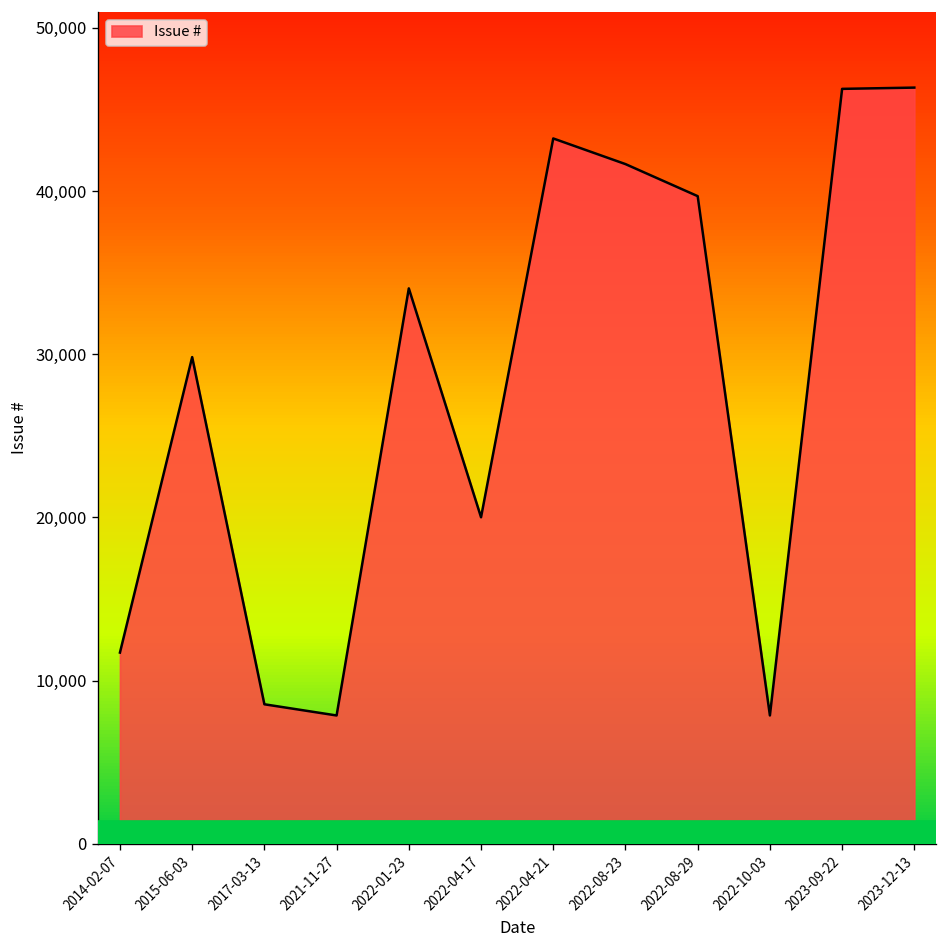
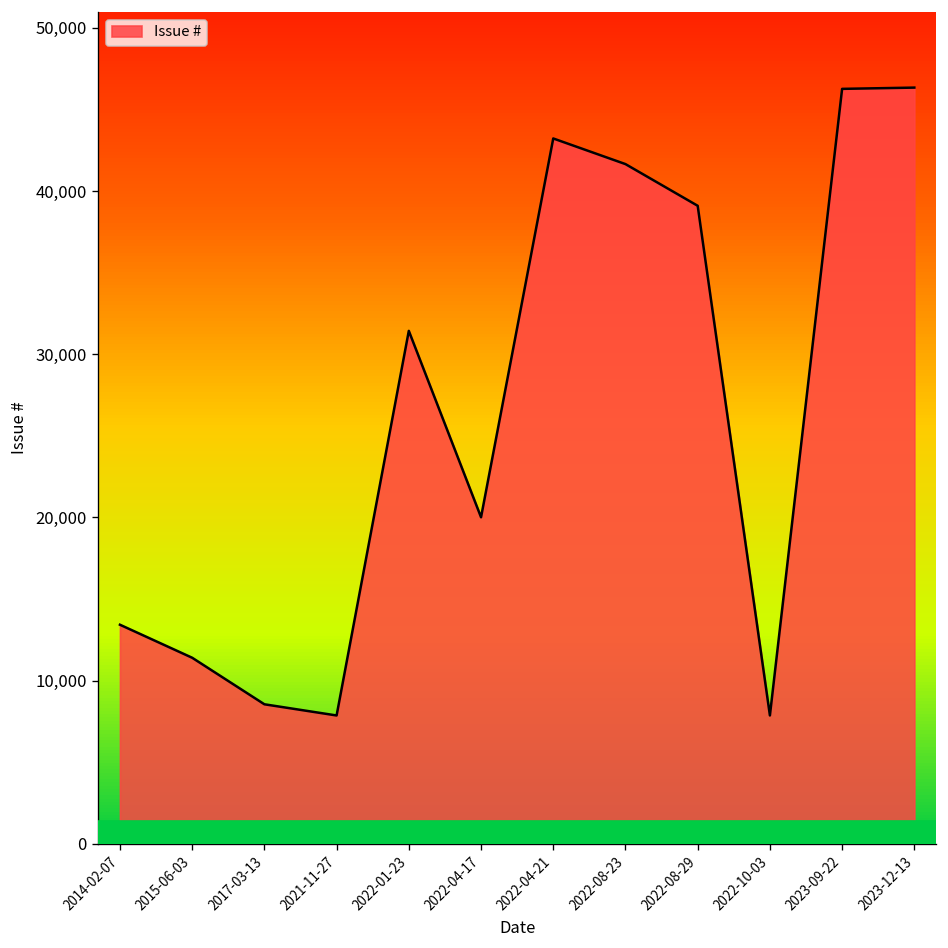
2014-02-07: 11,700 -> 13,400
2015-06-03: 29,800 -> 11,400
2022-01-23: 34,000 -> 31,400
2022-08-29: 39,700 -> 39,100
